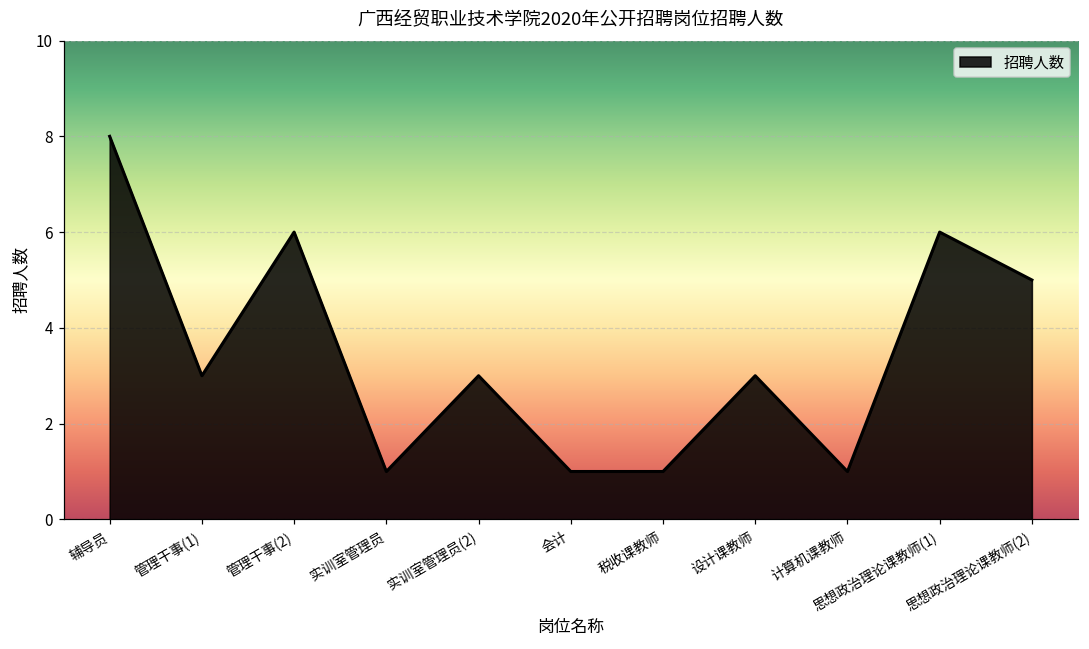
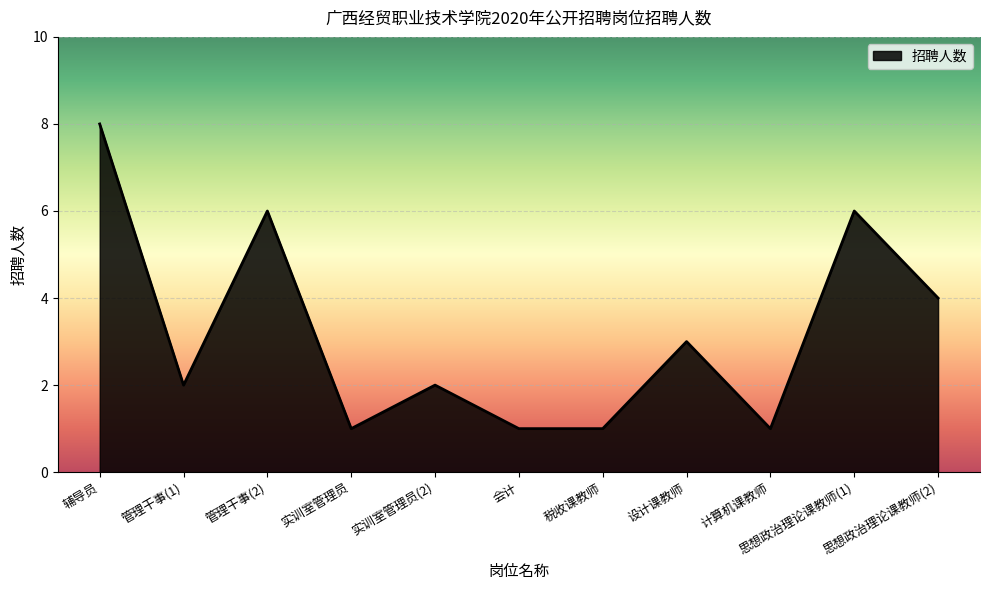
管理干事(1): 3 -> 2
实训室管理员(2): 3 -> 2
思想政治理论课教师(2): 5 -> 4
